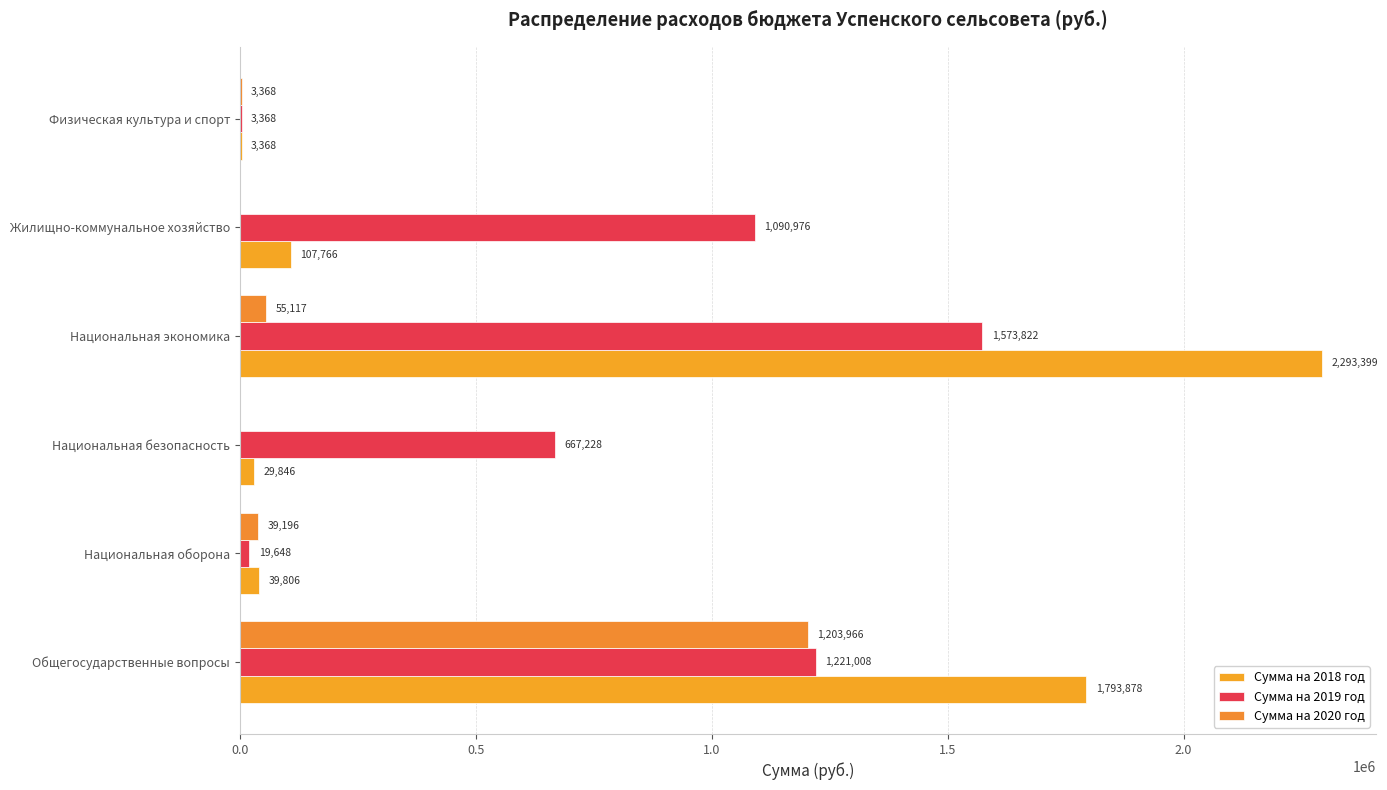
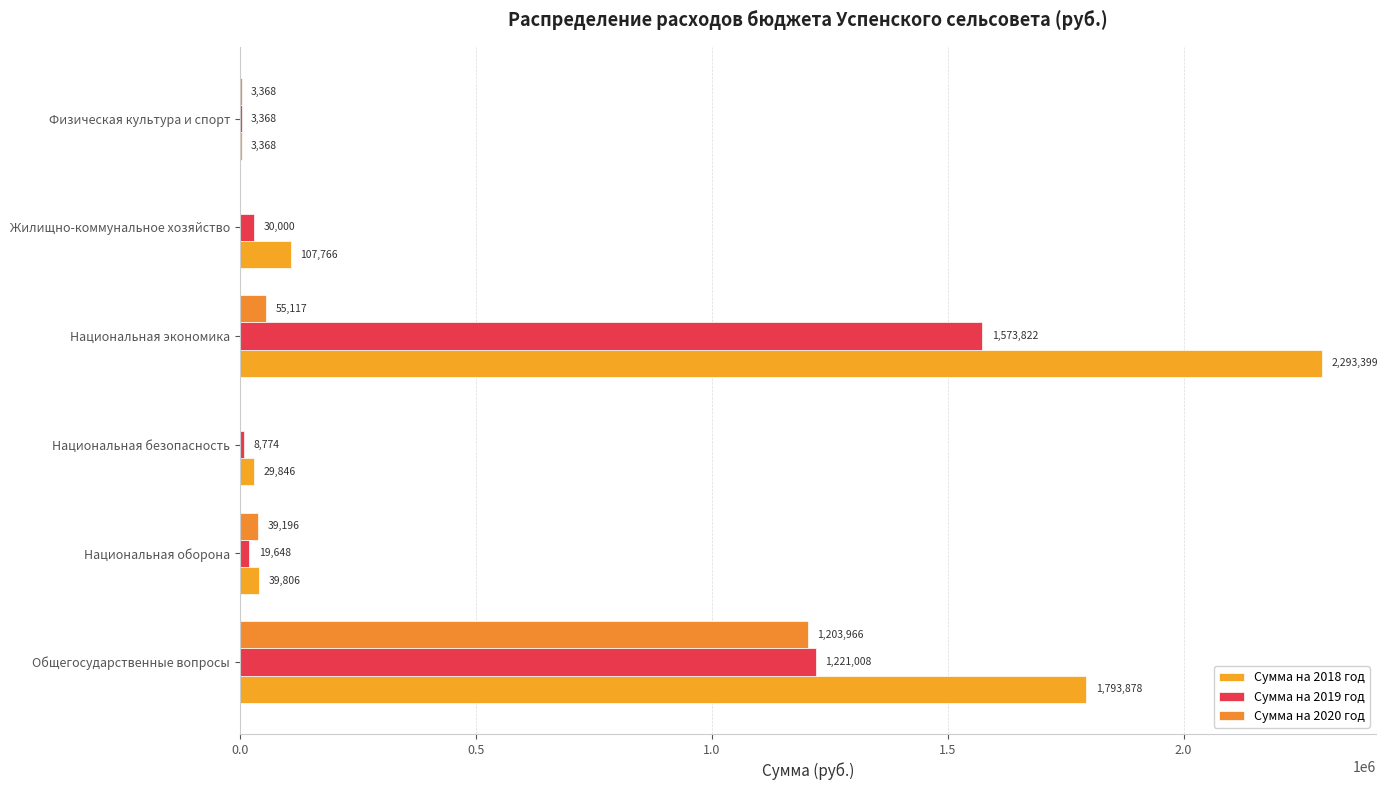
Сумма на 2019 год, Жилищно-коммунальное хозяйство: 1,090,976 -> 30,000
Сумма на 2019 год, Национальная безопасность: 667,228 -> 8,774
